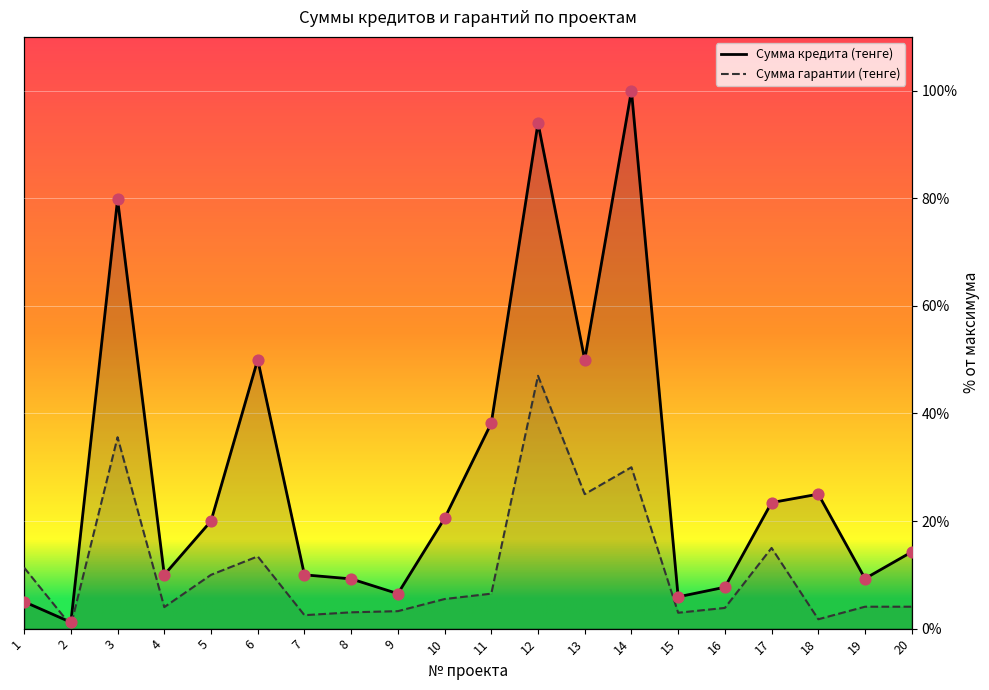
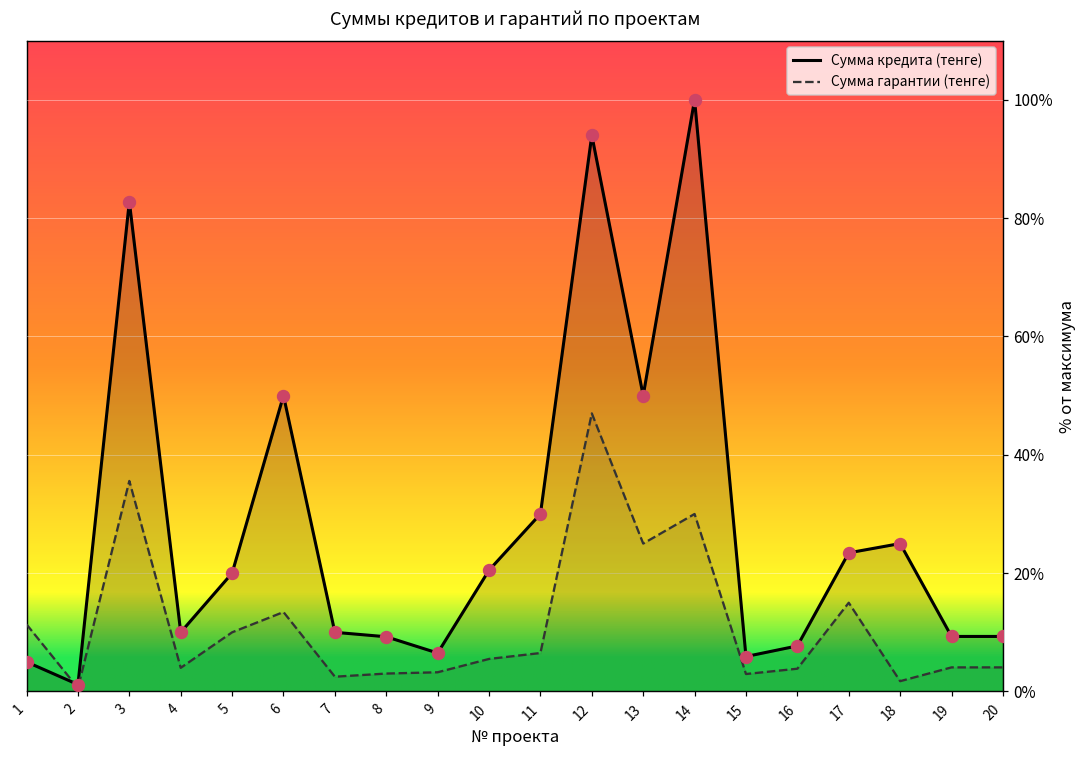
Сумма кредита (тенге), 3: 80% -> 83%
Сумма кредита (тенге), 11: 38% -> 30%
Сумма кредита (тенге), 20: 14% -> 9%
